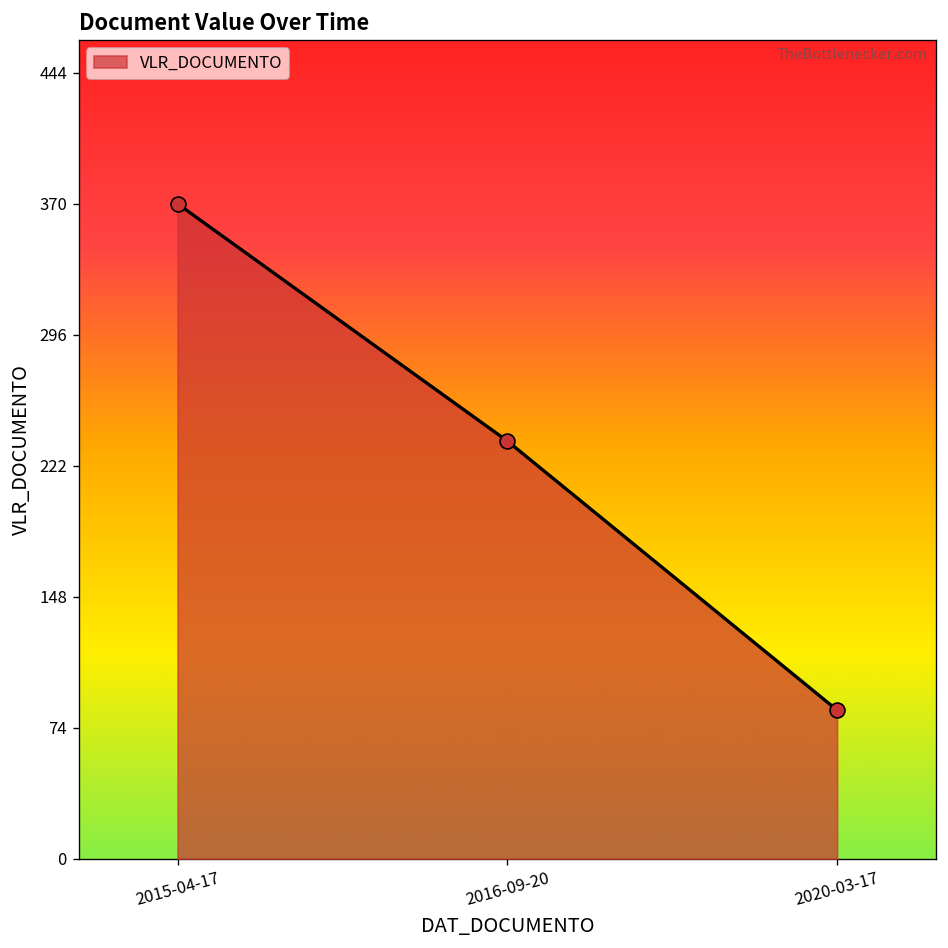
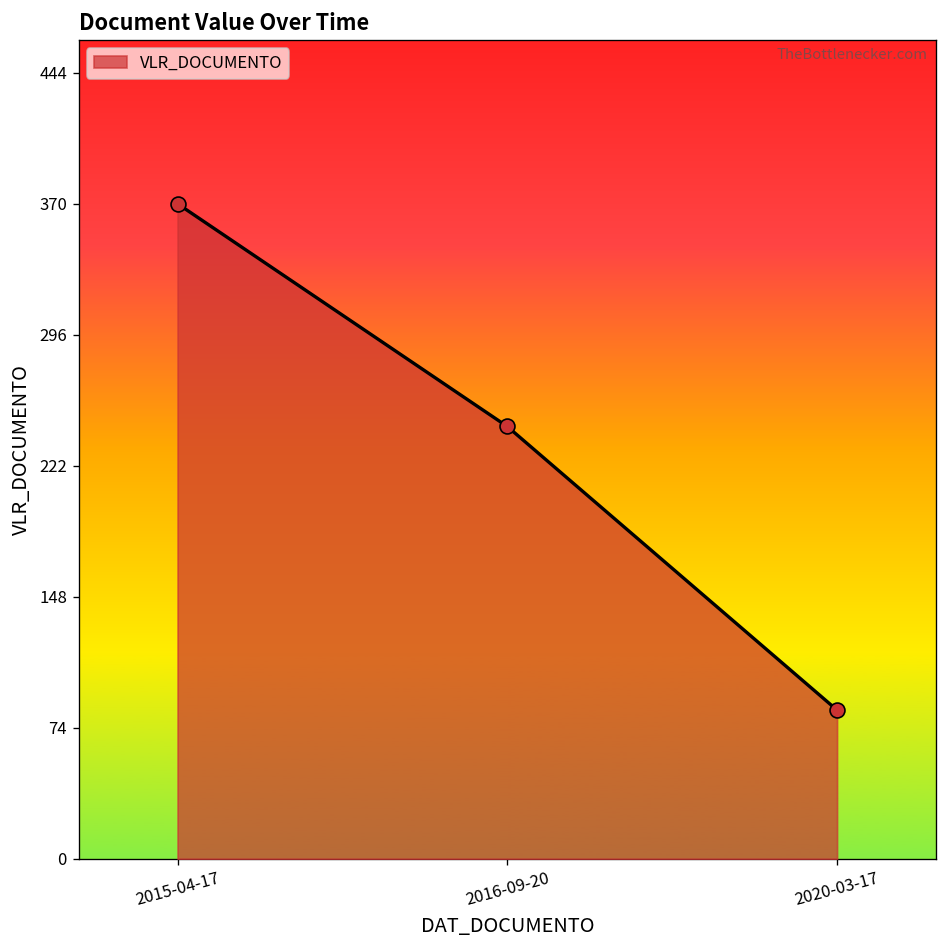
2016-09-20: 236 -> 244
